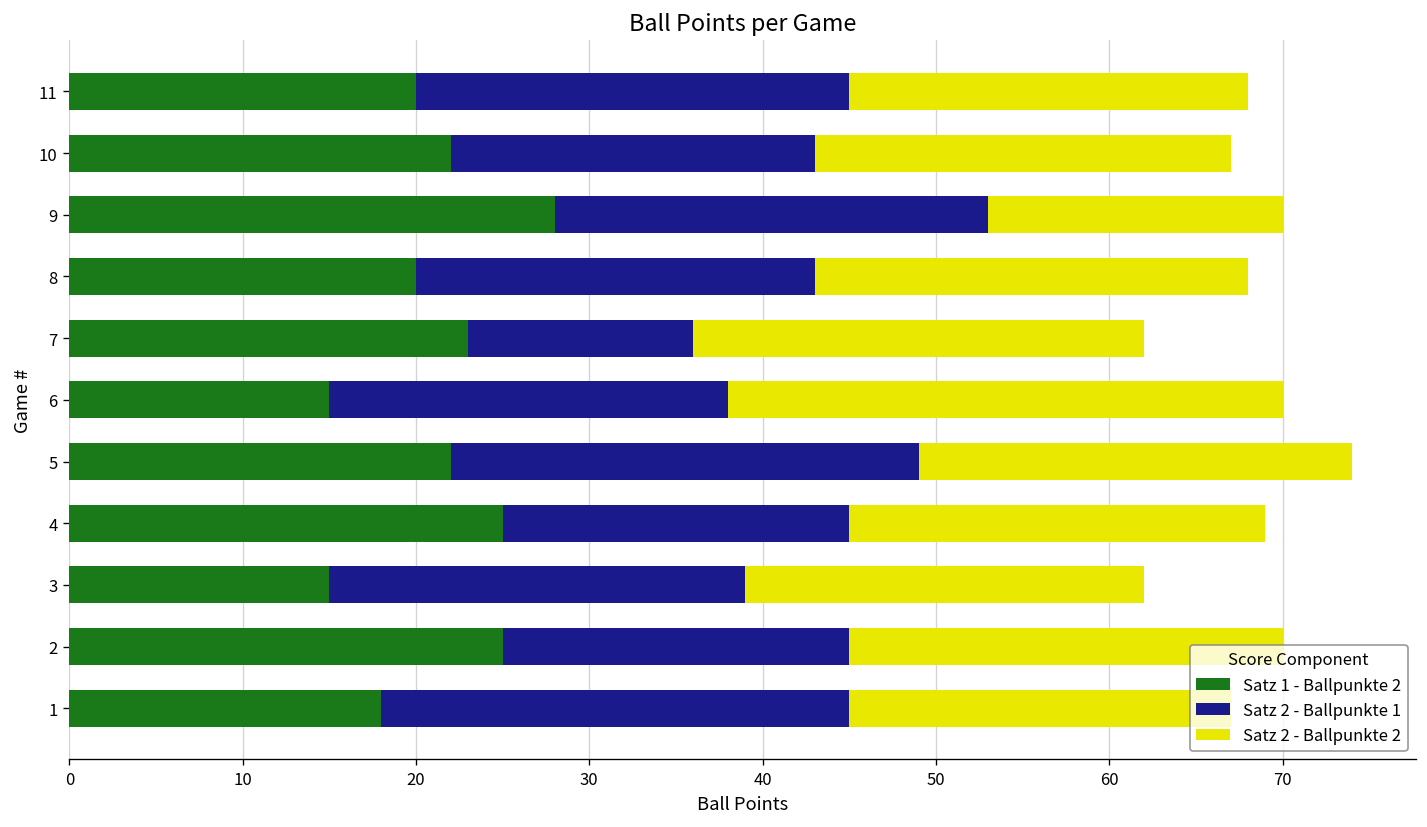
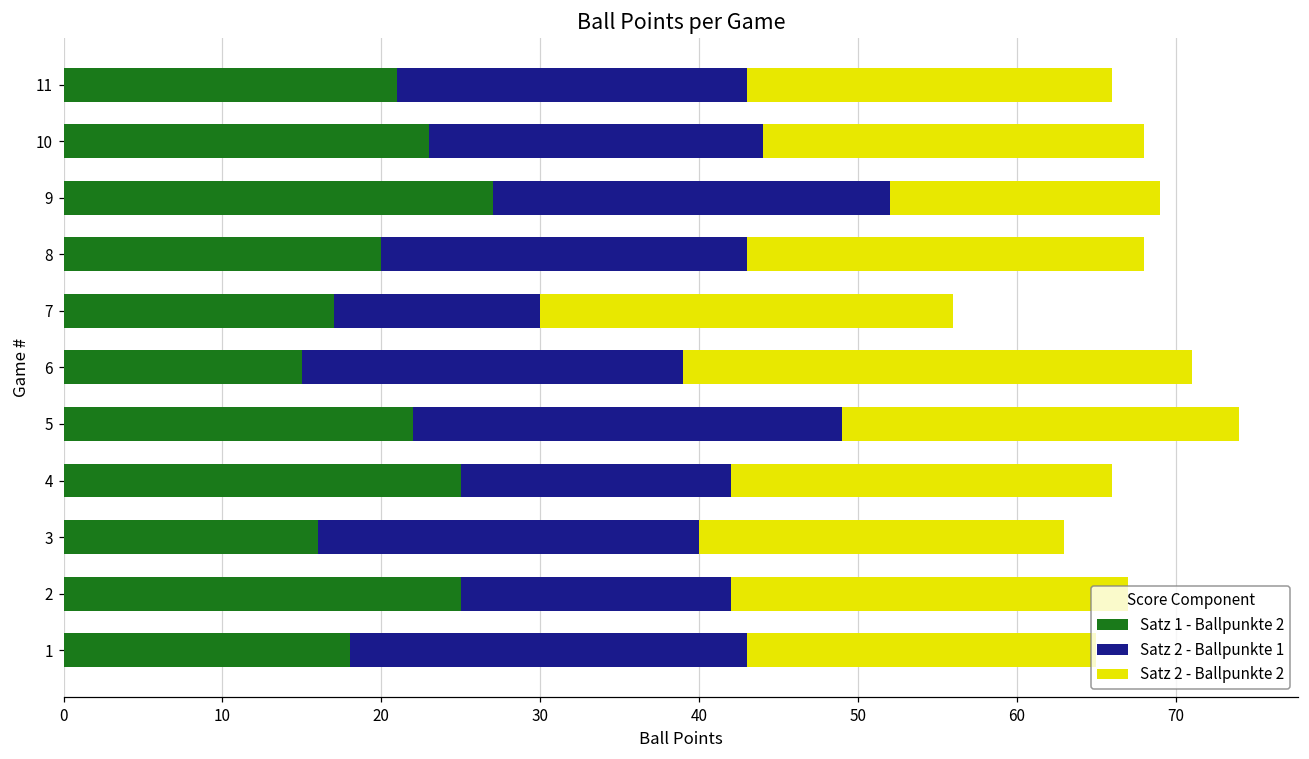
Satz 1 - Ballpunkte 2, 11: 20 -> 21
Satz 2 - Ballpunkte 1, 11: 25 -> 22
Satz 1 - Ballpunkte 2, 10: 22 -> 23
Satz 1 - Ballpunkte 2, 9: 28 -> 27
Satz 1 - Ballpunkte 2, 7: 23 -> 17
Satz 2 - Ballpunkte 1, 6: 23 -> 24
Satz 2 - Ballpunkte 1, 4: 20 -> 17
Satz 1 - Ballpunkte 2, 3: 15 -> 16
Satz 2 - Ballpunkte 1, 2: 20 -> 17
Satz 2 - Ballpunkte 1, 1: 27 -> 25
